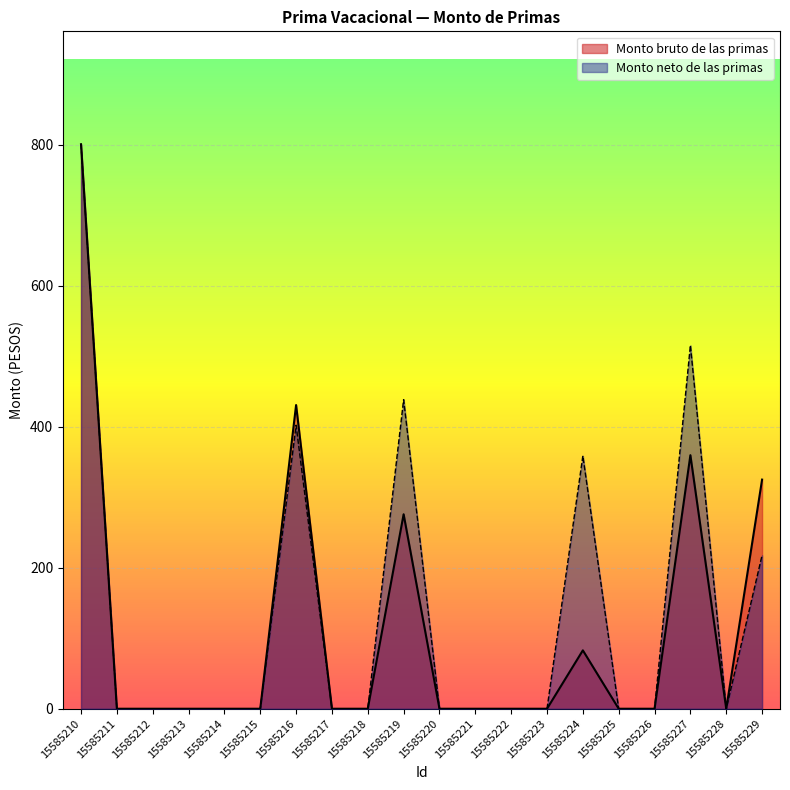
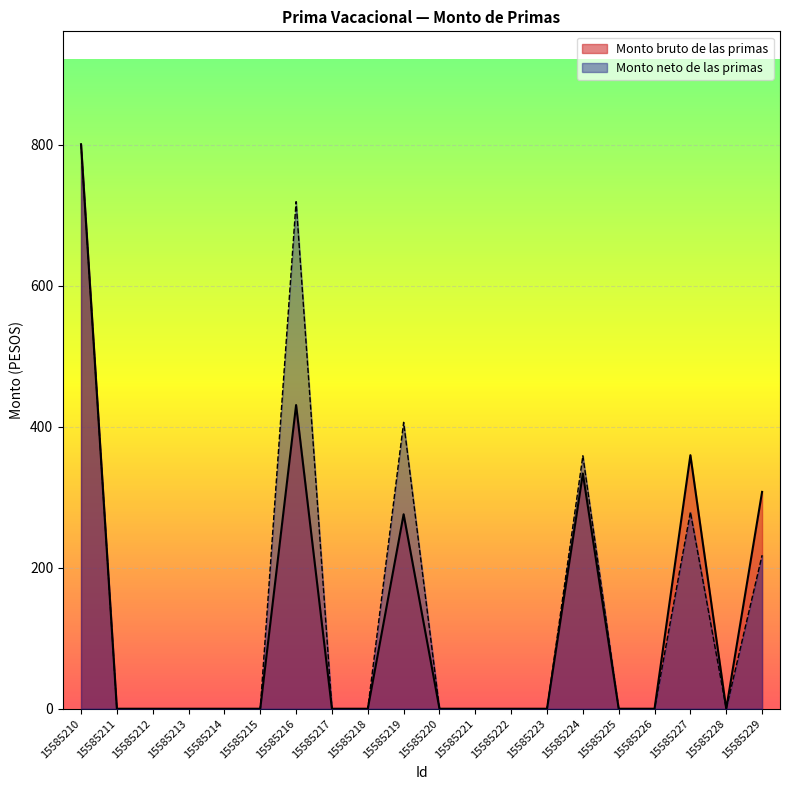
Monto neto de las primas, 15585216: 400 -> 720
Monto neto de las primas, 15585219: 440 -> 410
Monto bruto de las primas, 15585224: 80 -> 330
Monto neto de las primas, 15585227: 520 -> 280
Monto bruto de las primas, 15585229: 330 -> 310
